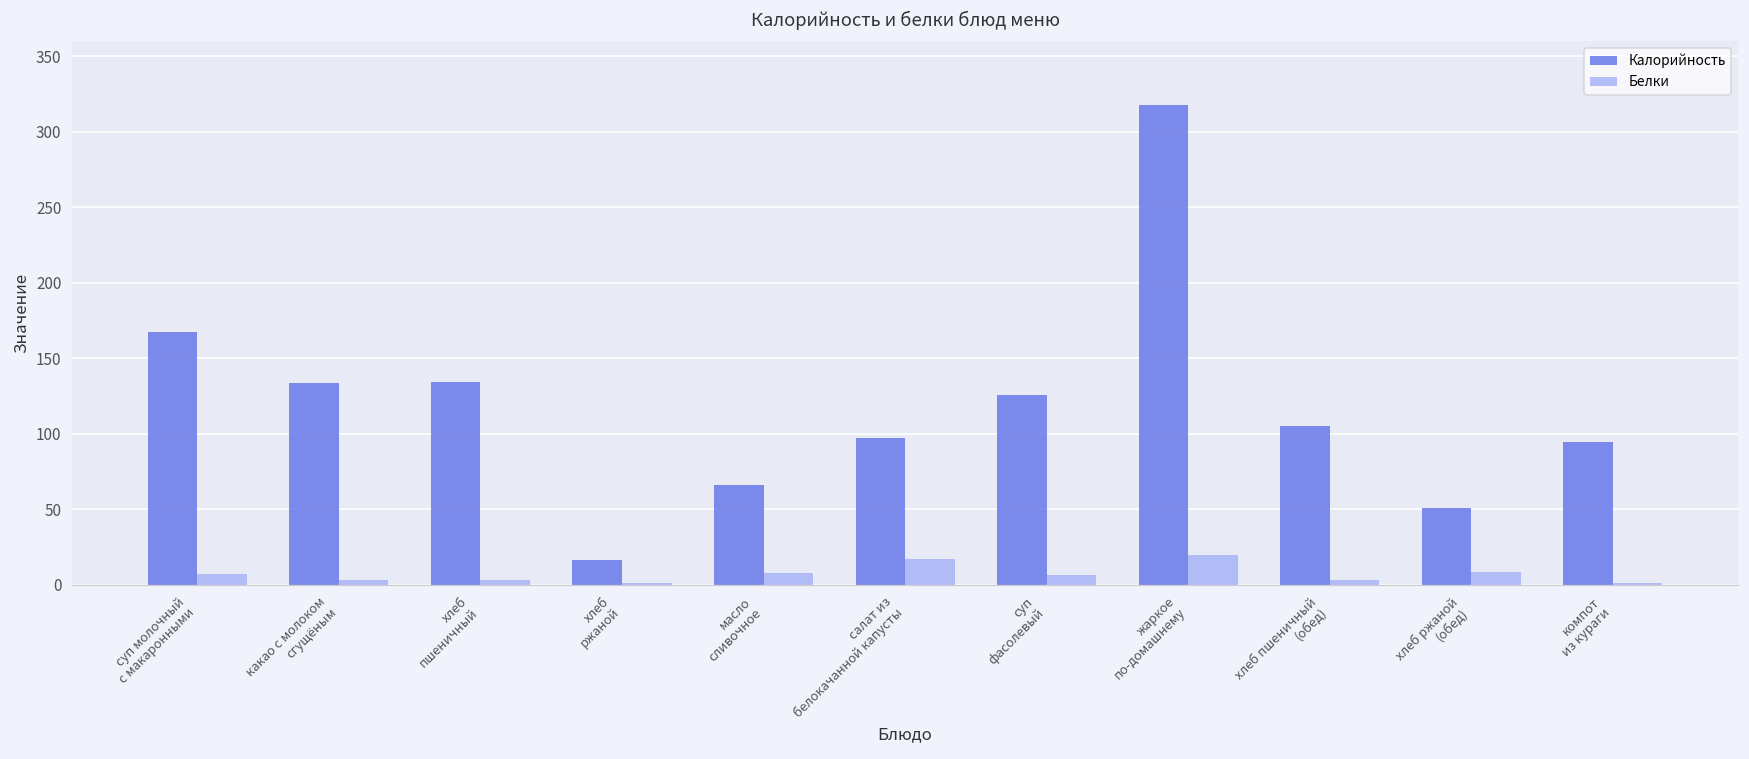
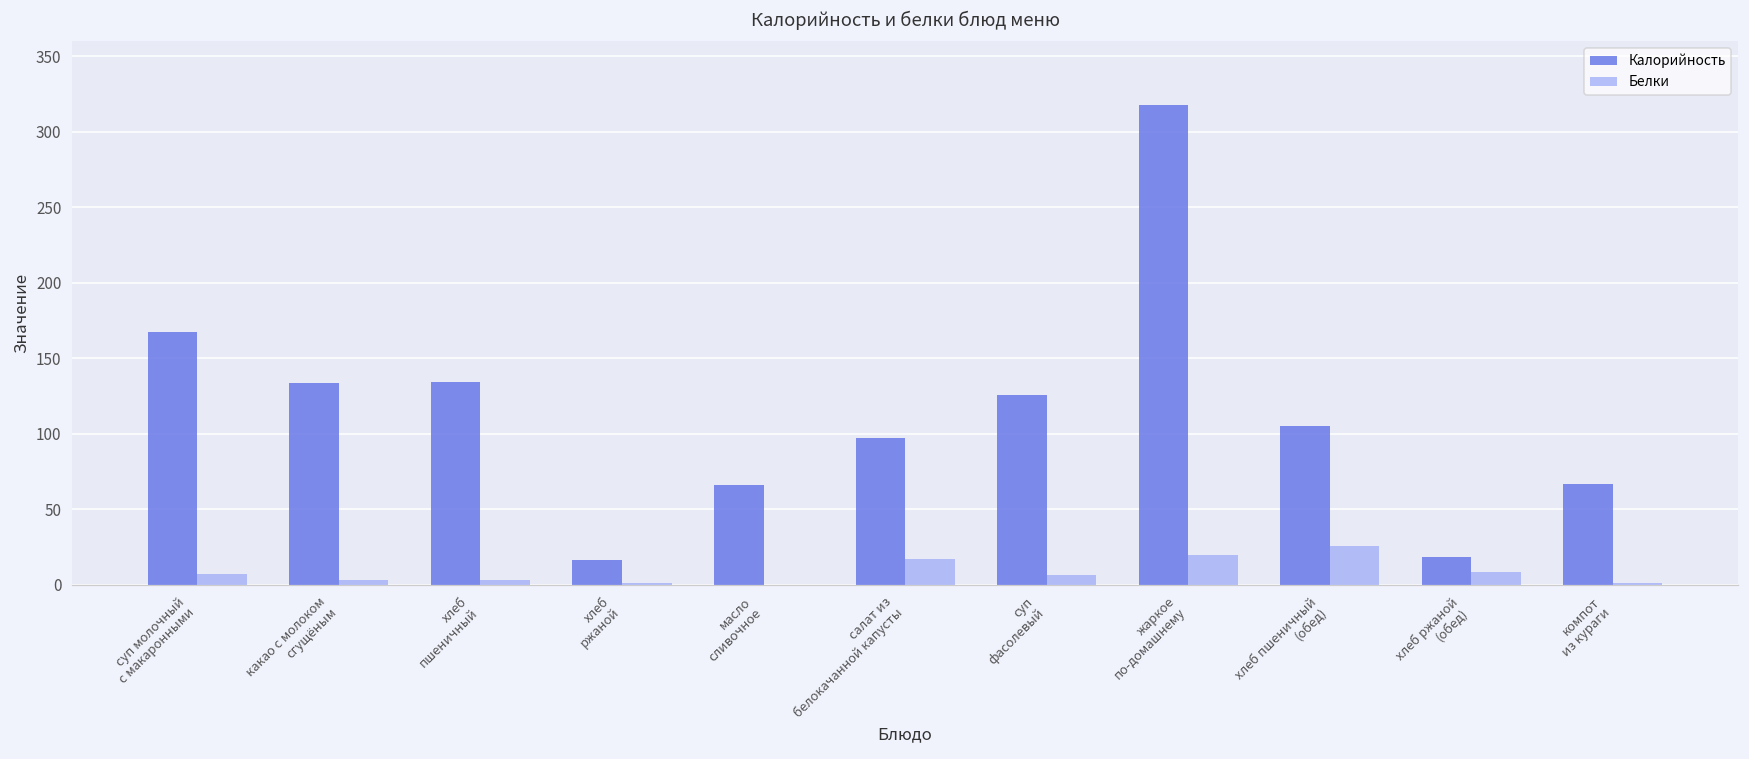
Белки, масло сливочное: 8 -> 0
Белки, хлеб пшеничный (обед): 3 -> 26
Калорийность, хлеб ржаной (обед): 51 -> 18
Калорийность, компот из кураги: 95 -> 67
